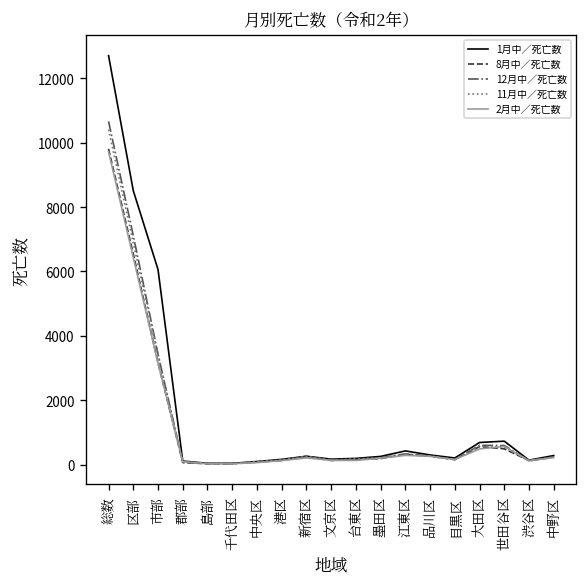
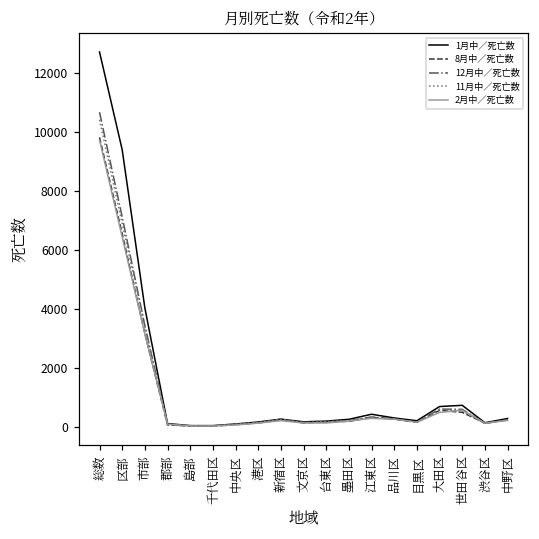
1月中／死亡数, 区部: 8500 -> 9400
1月中／死亡数, 市部: 6100 -> 4000
